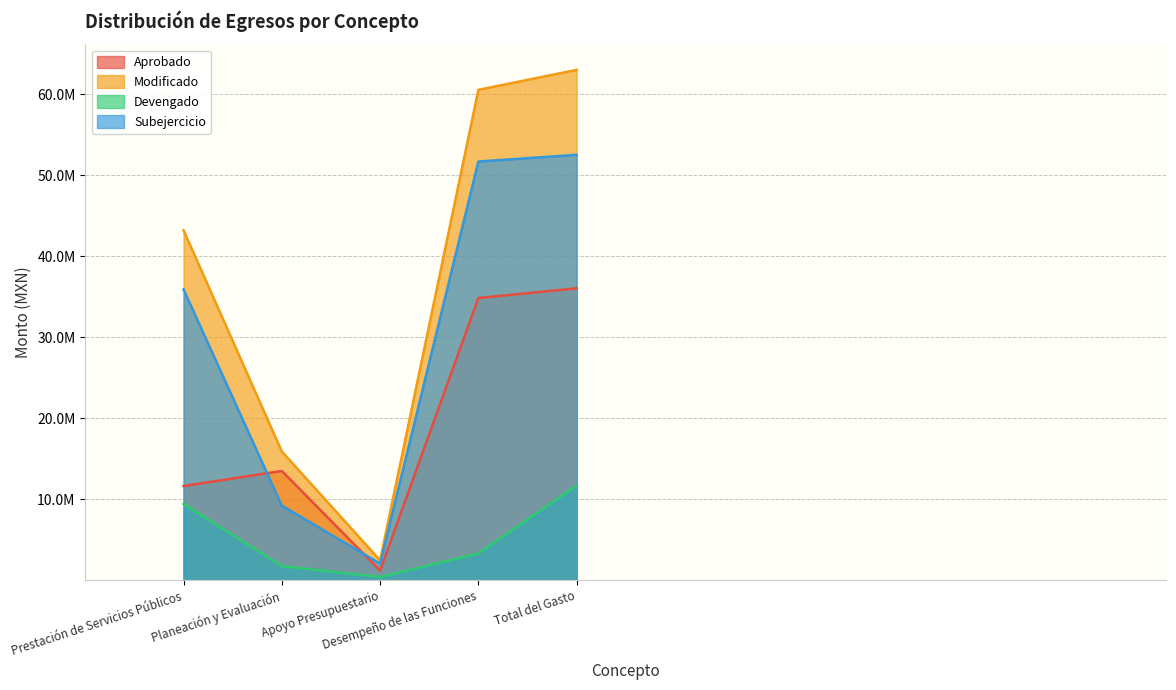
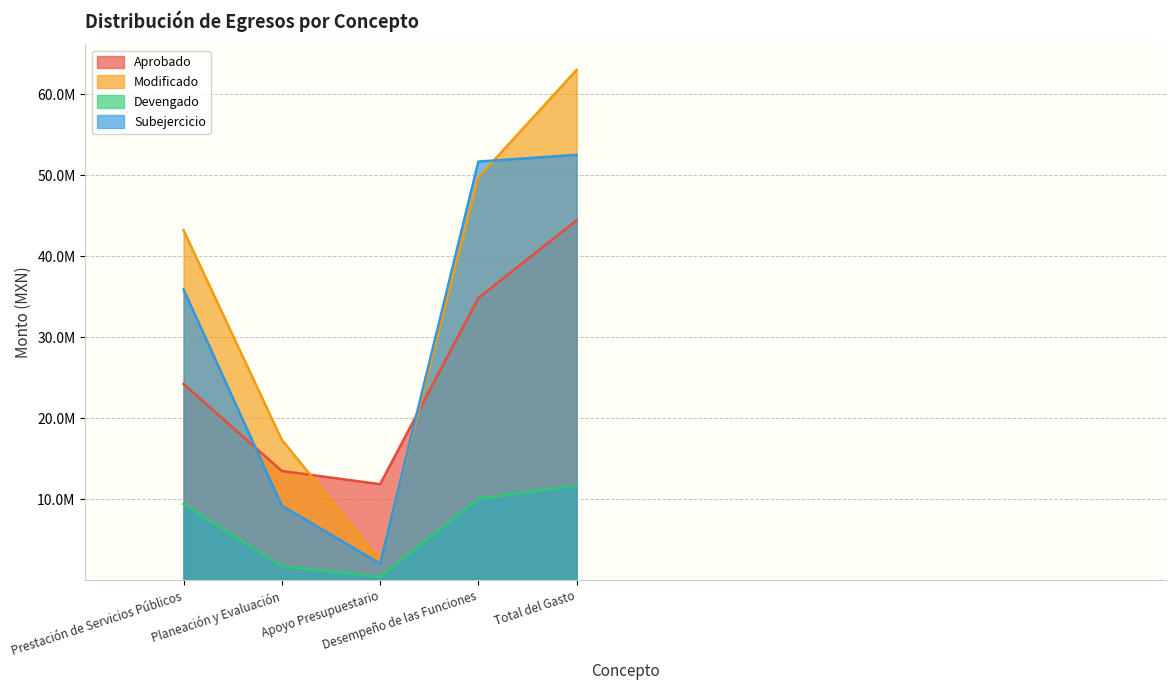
Aprobado, Prestación de Servicios Públicos: 12000000 -> 24000000
Modificado, Planeación y Evaluación: 16000000 -> 17000000
Aprobado, Apoyo Presupuestario: 1000000 -> 12000000
Modificado, Desempeño de las Funciones: 61000000 -> 50000000
Devengado, Desempeño de las Funciones: 3000000 -> 10000000
Aprobado, Total del Gasto: 36000000 -> 44000000
